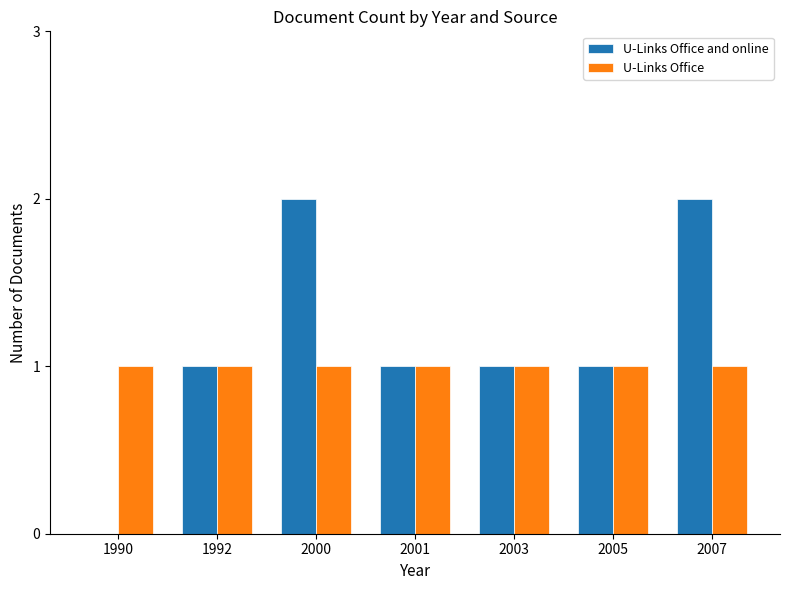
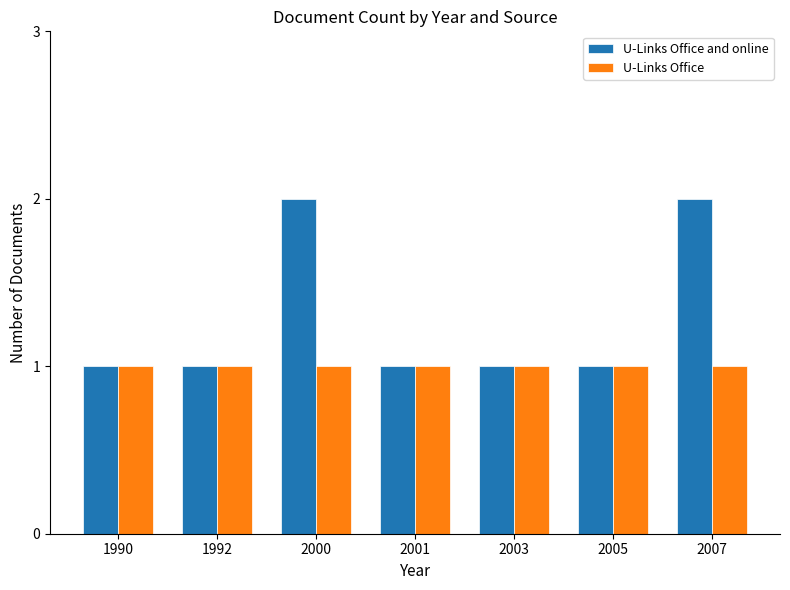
U-Links Office and online, 1990: 0 -> 1
